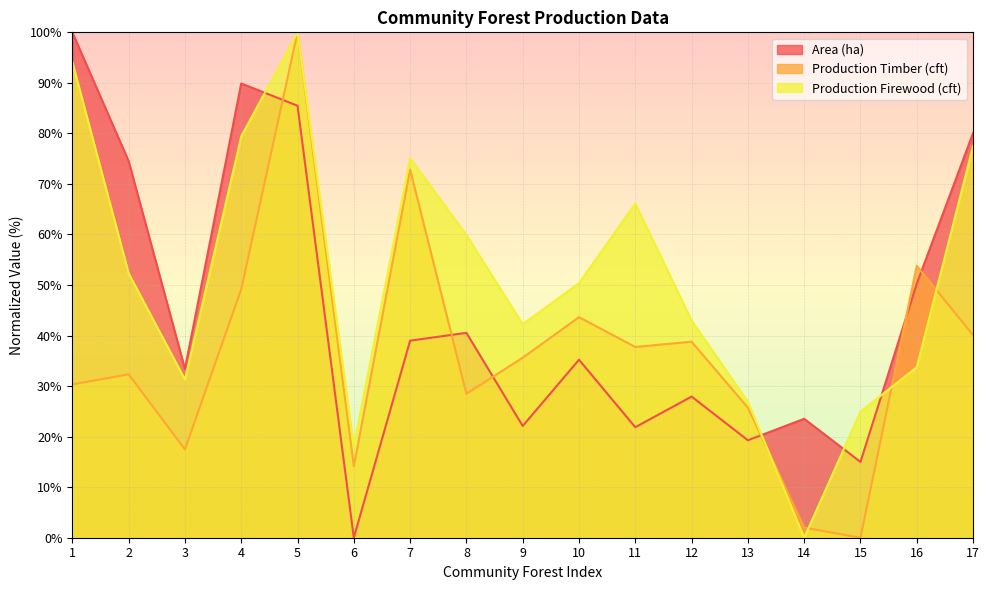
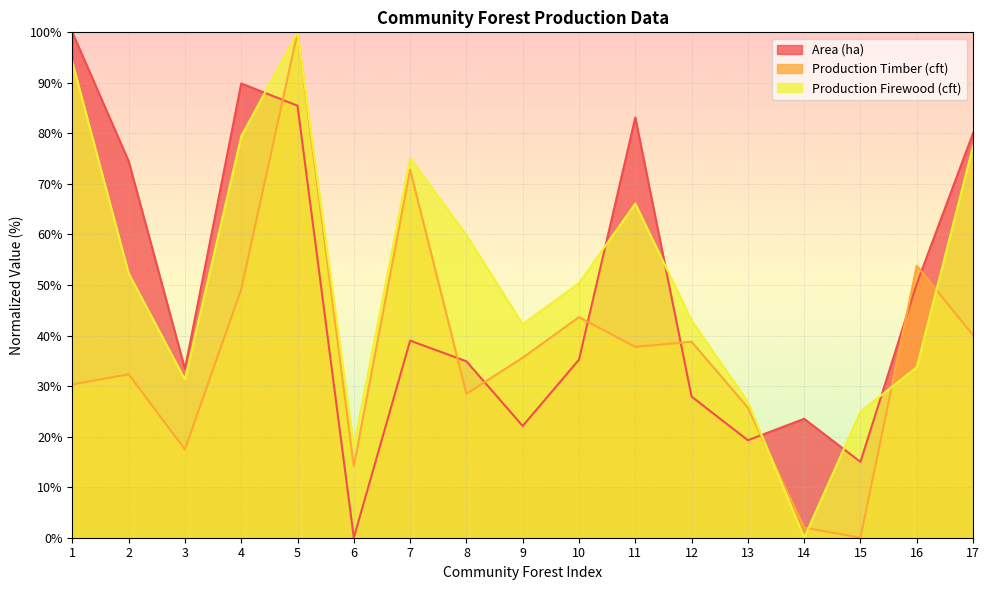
Area (ha), 8: 41% -> 35%
Area (ha), 11: 22% -> 83%
